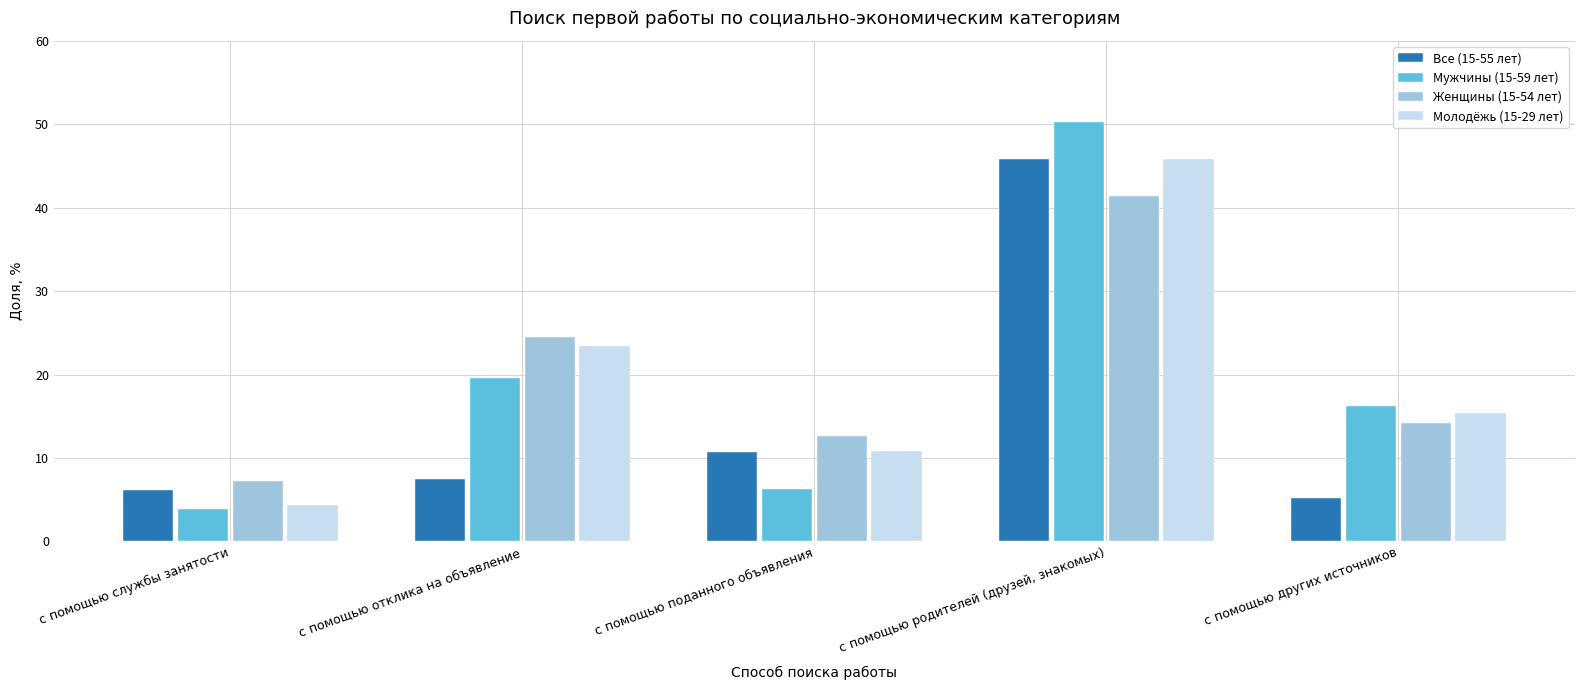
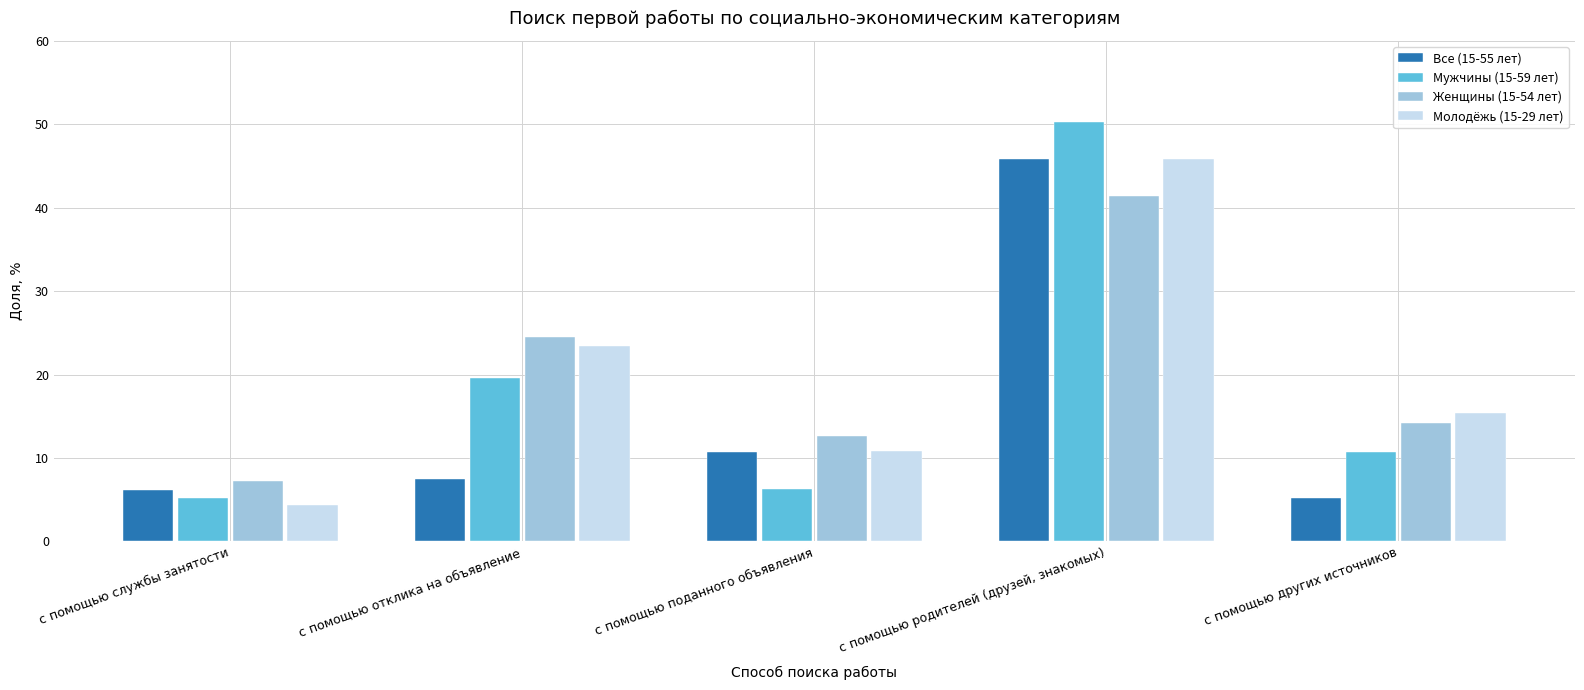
Мужчины (15-59 лет), с помощью службы занятости: 4 -> 5
Мужчины (15-59 лет), с помощью других источников: 16 -> 11
